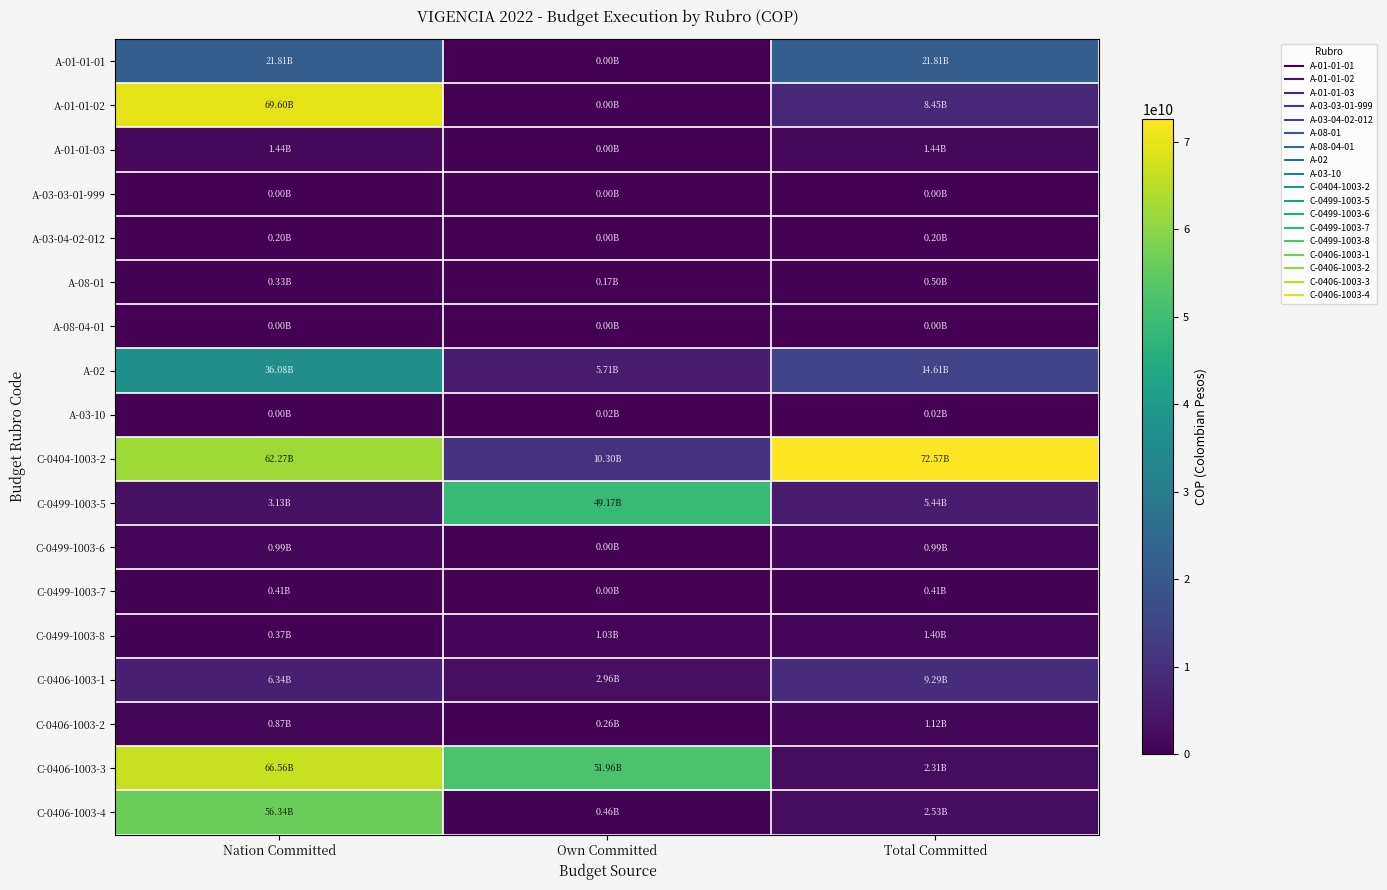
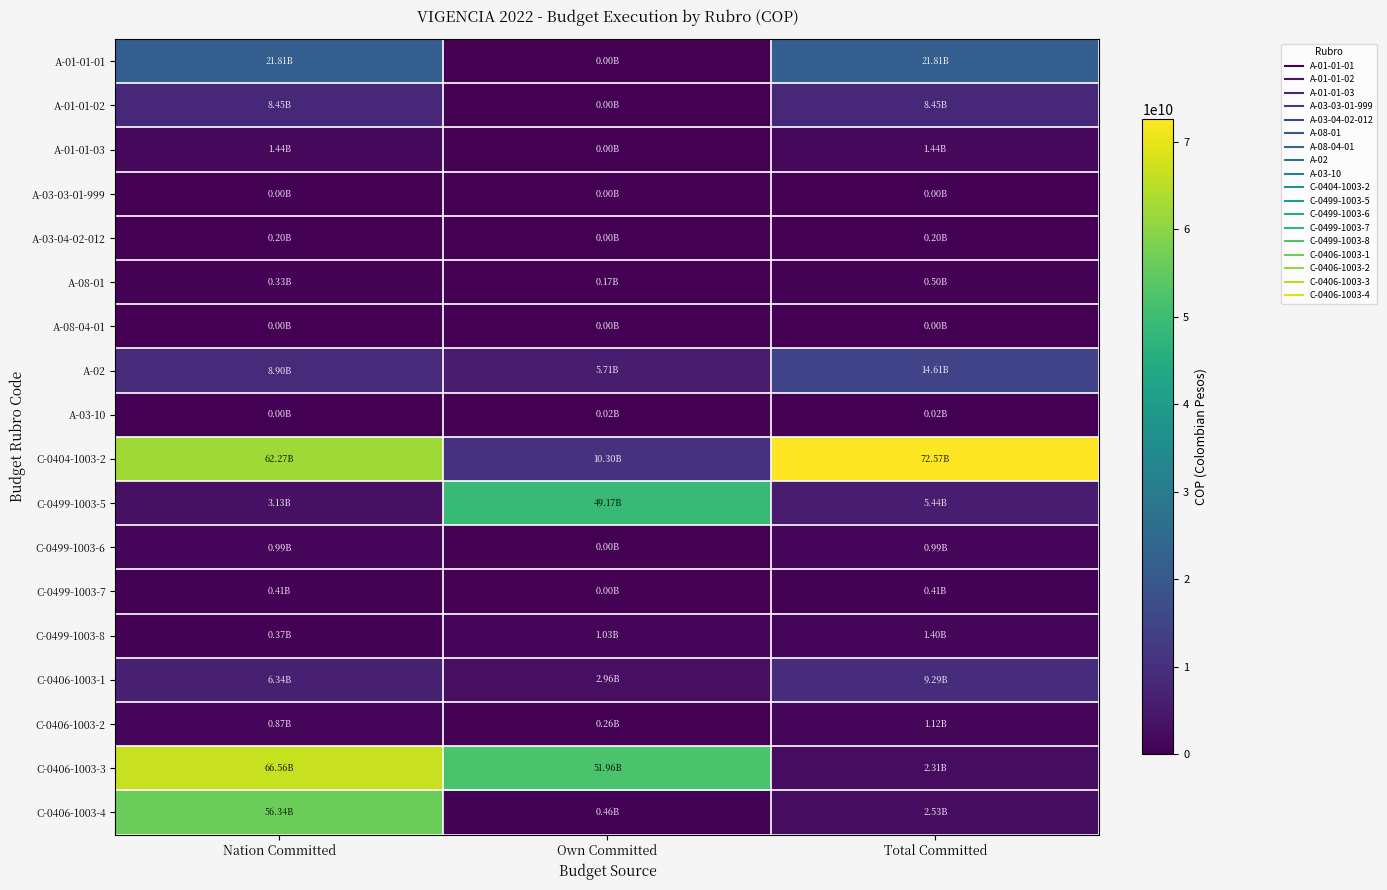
A-01-01-02, Nation Committed: 69.60B -> 8.45B
A-02, Nation Committed: 36.08B -> 8.90B
